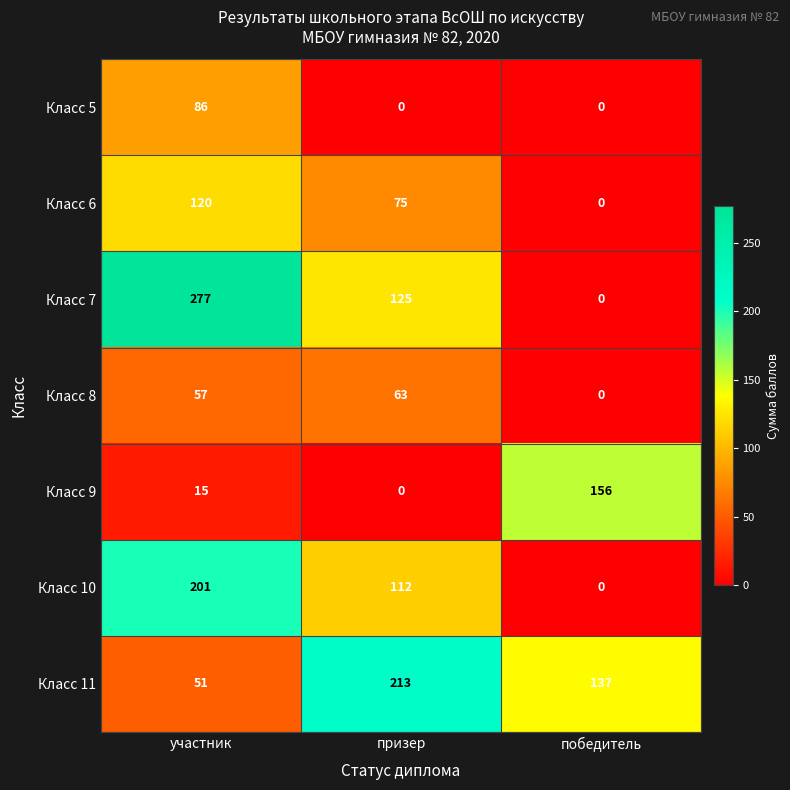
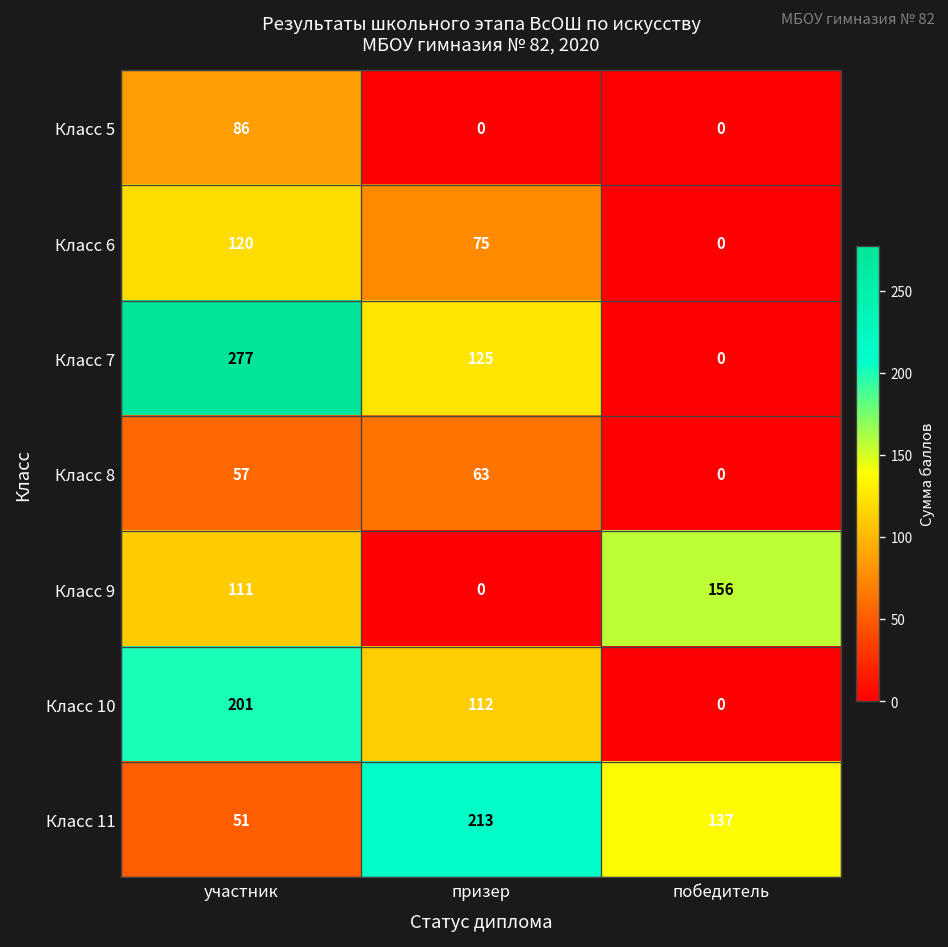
Класс 9, участник: 15 -> 111
